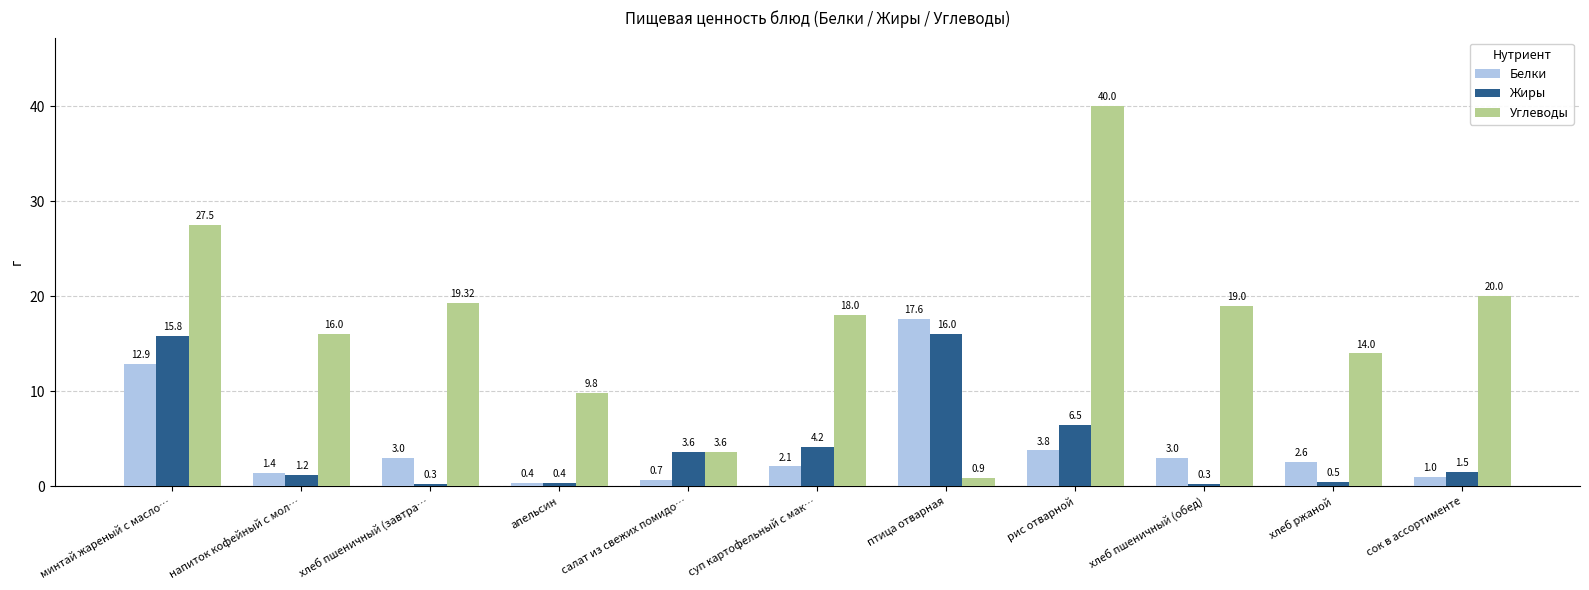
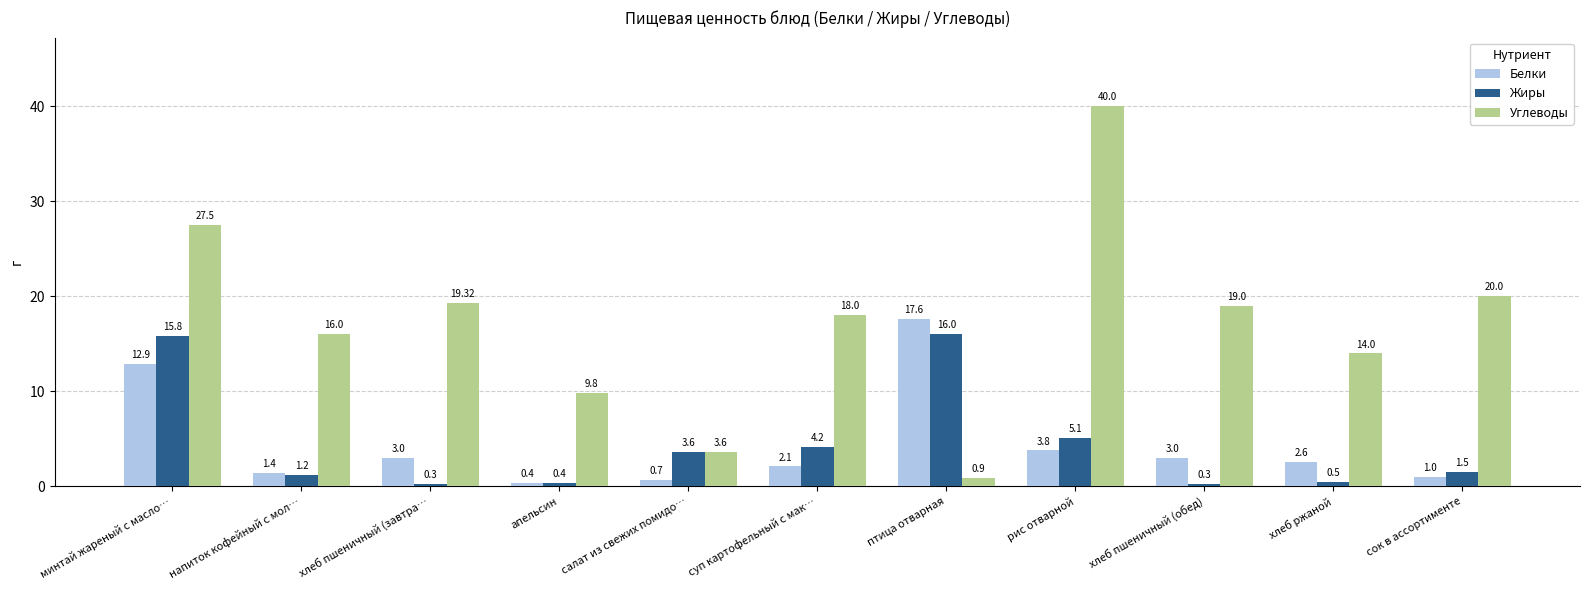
Жиры, рис отварной: 6.5 -> 5.1
